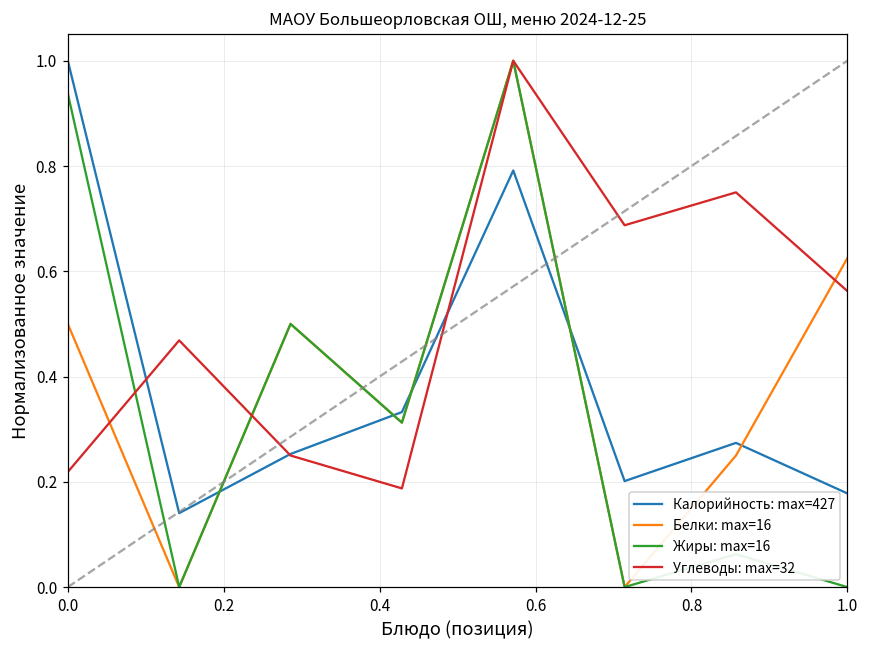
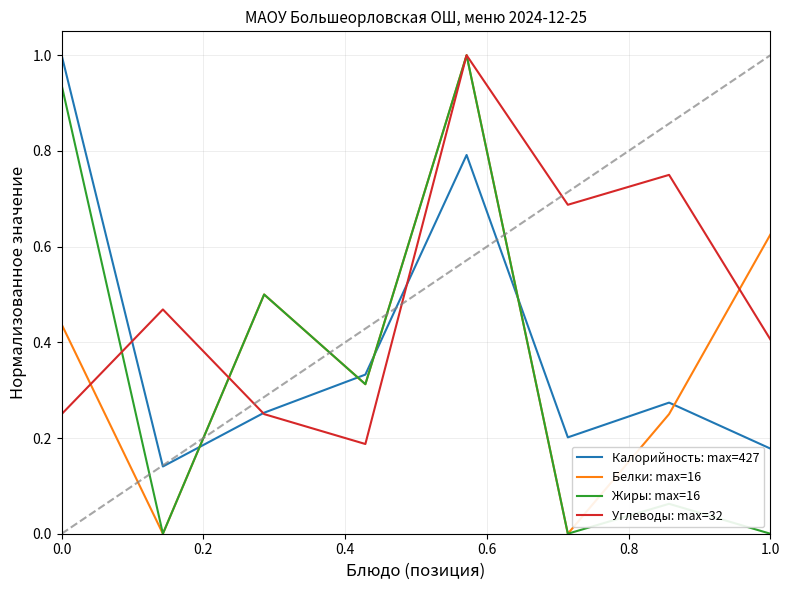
Белки: max=16, 0.0: 0.50 -> 0.44
Углеводы: max=32, 0.0: 0.22 -> 0.25
Углеводы: max=32, 1.0: 0.56 -> 0.41
